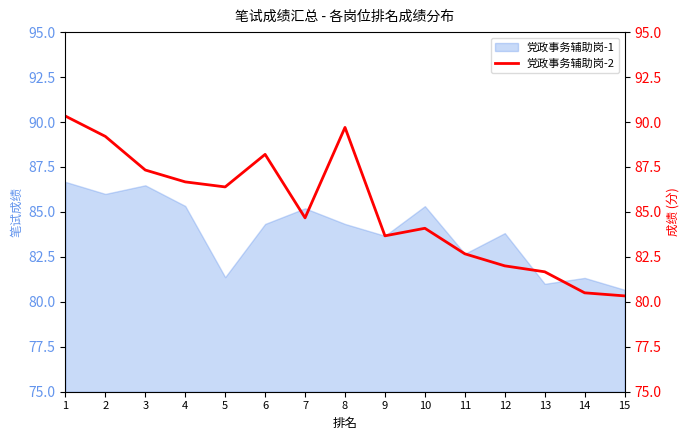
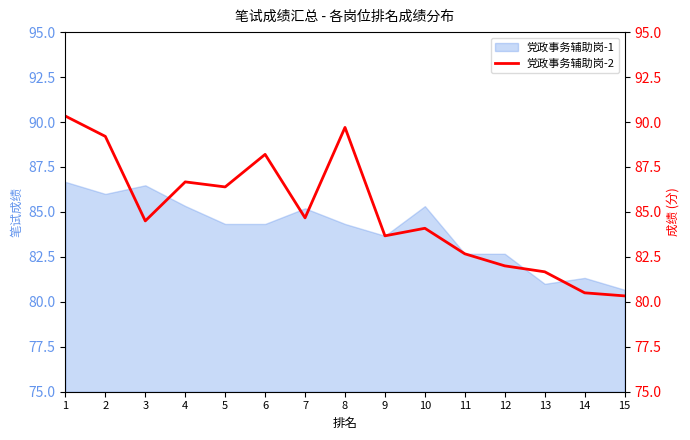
党政事务辅助岗-1, 5: 81.4 -> 84.3
党政事务辅助岗-1, 12: 83.8 -> 82.7
党政事务辅助岗-2, 3: 87.3 -> 84.5
